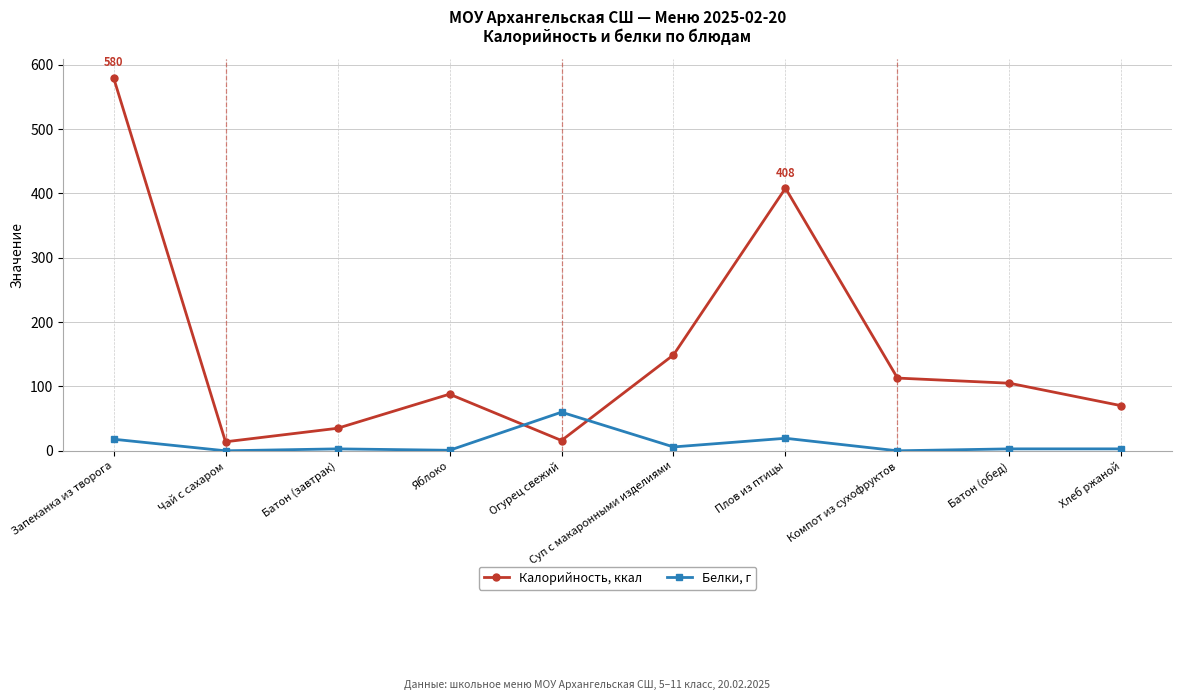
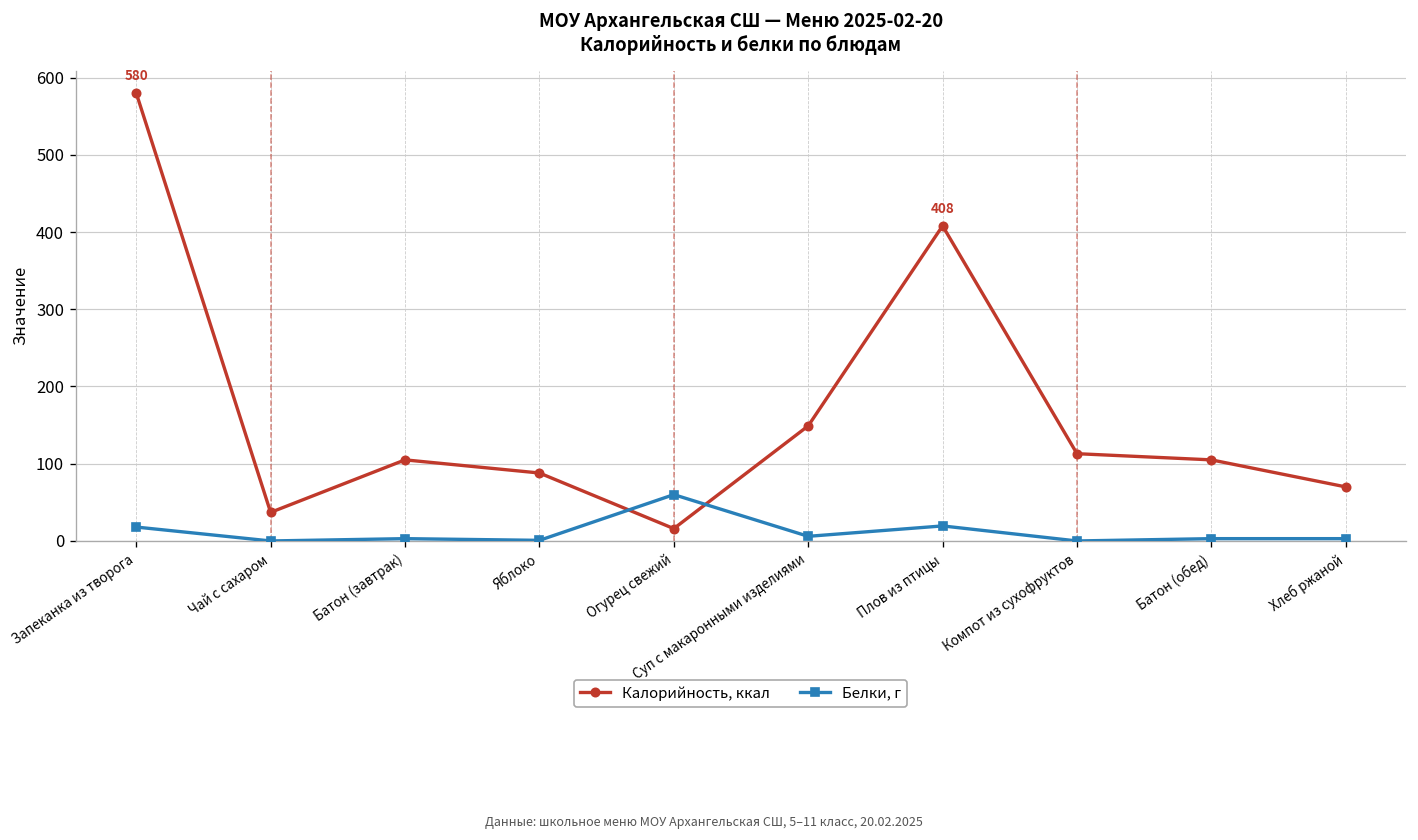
Калорийность, ккал, Чай с сахаром: 10 -> 40
Калорийность, ккал, Батон (завтрак): 40 -> 110
